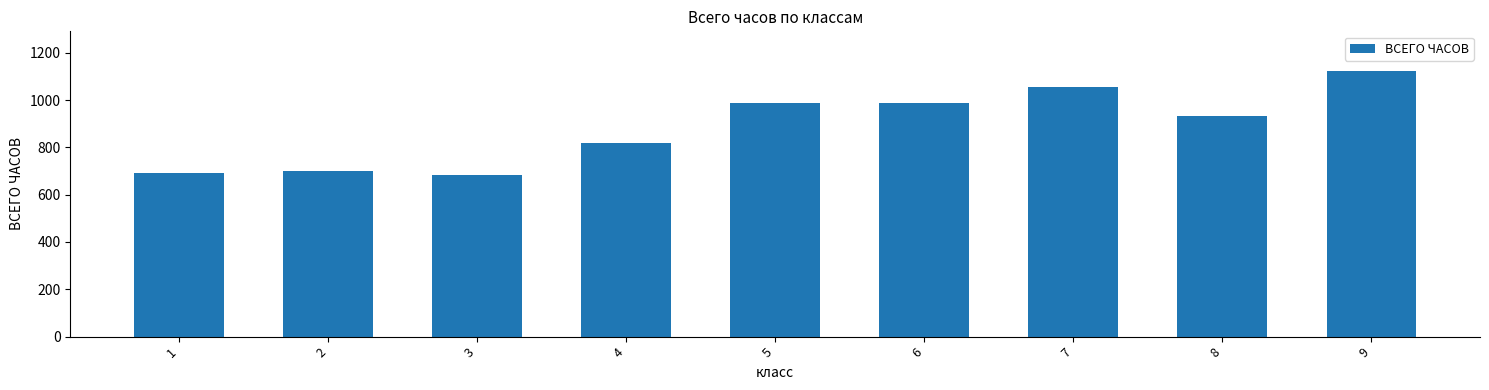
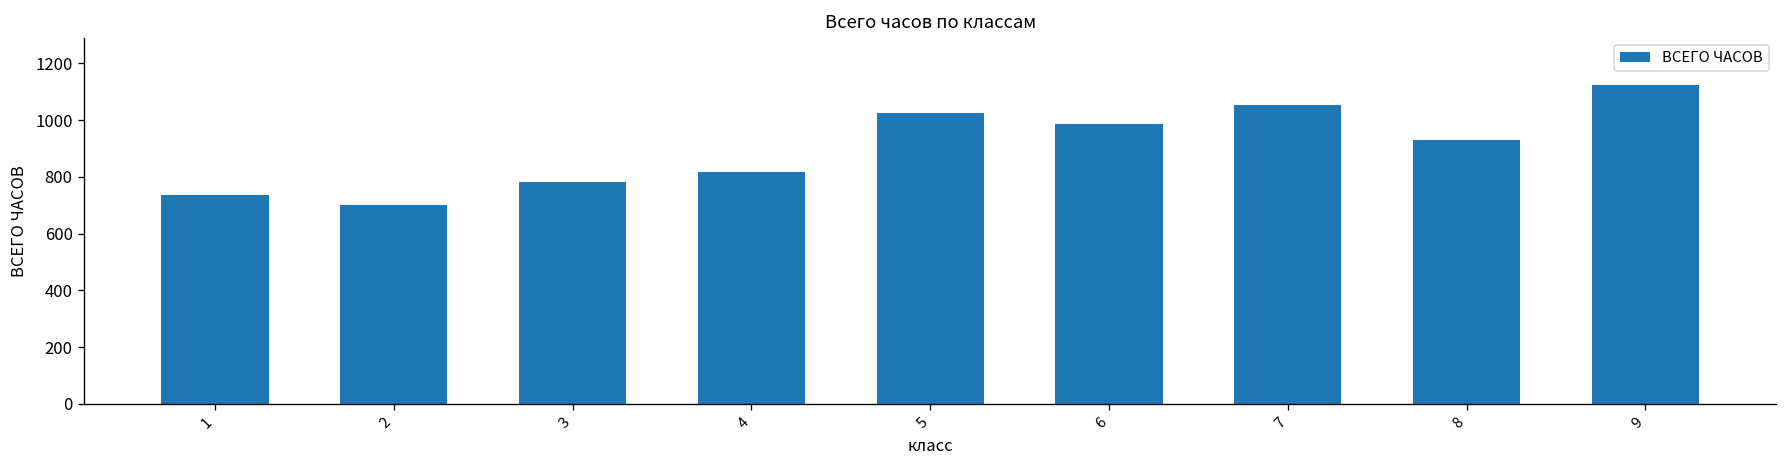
1: 690 -> 740
3: 680 -> 780
5: 990 -> 1030
